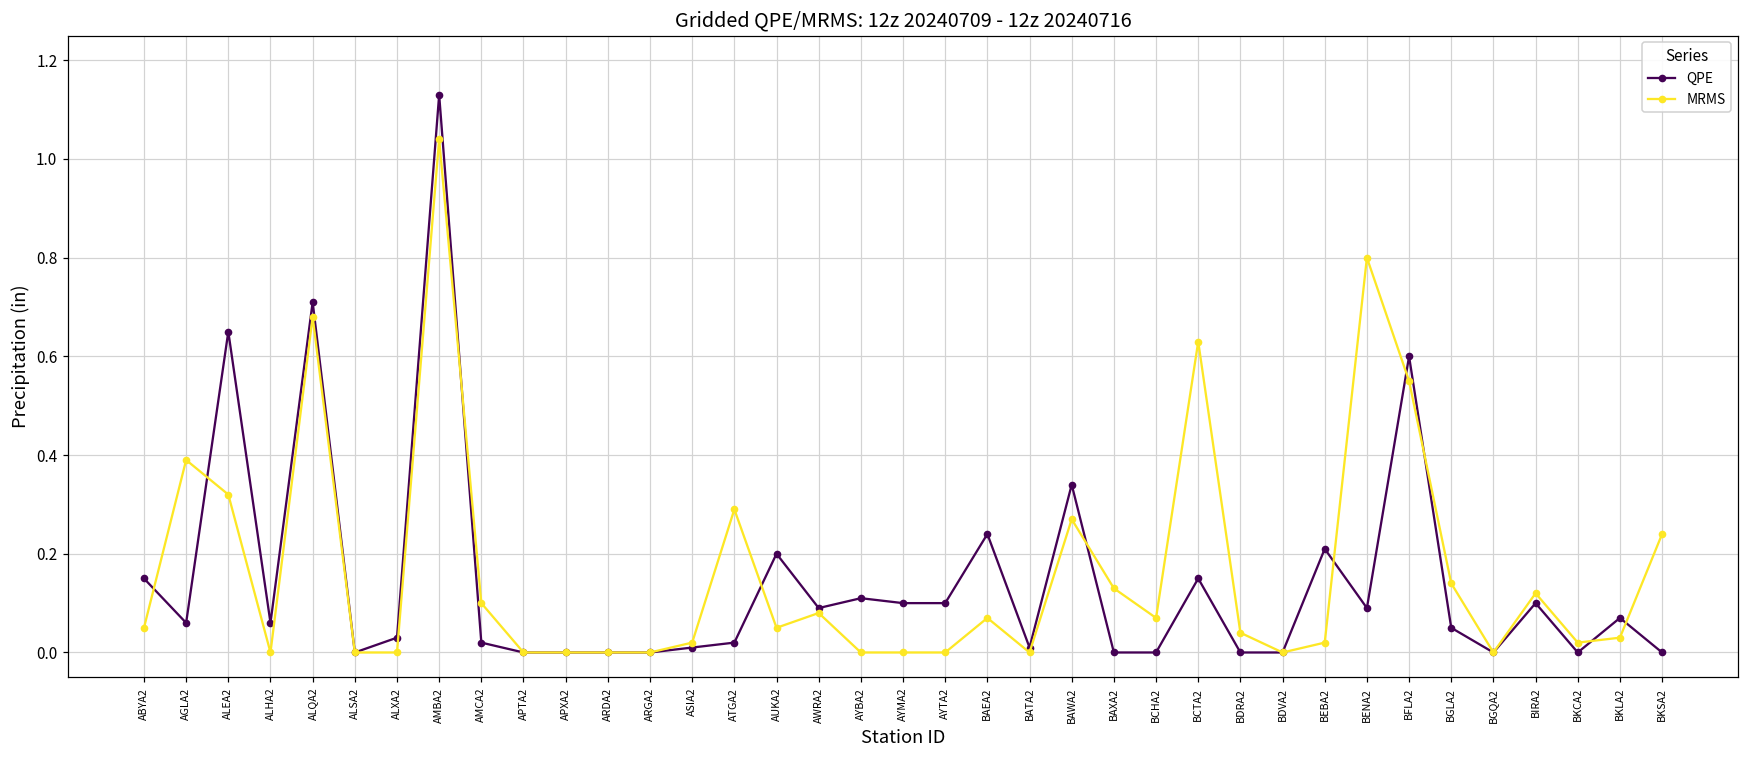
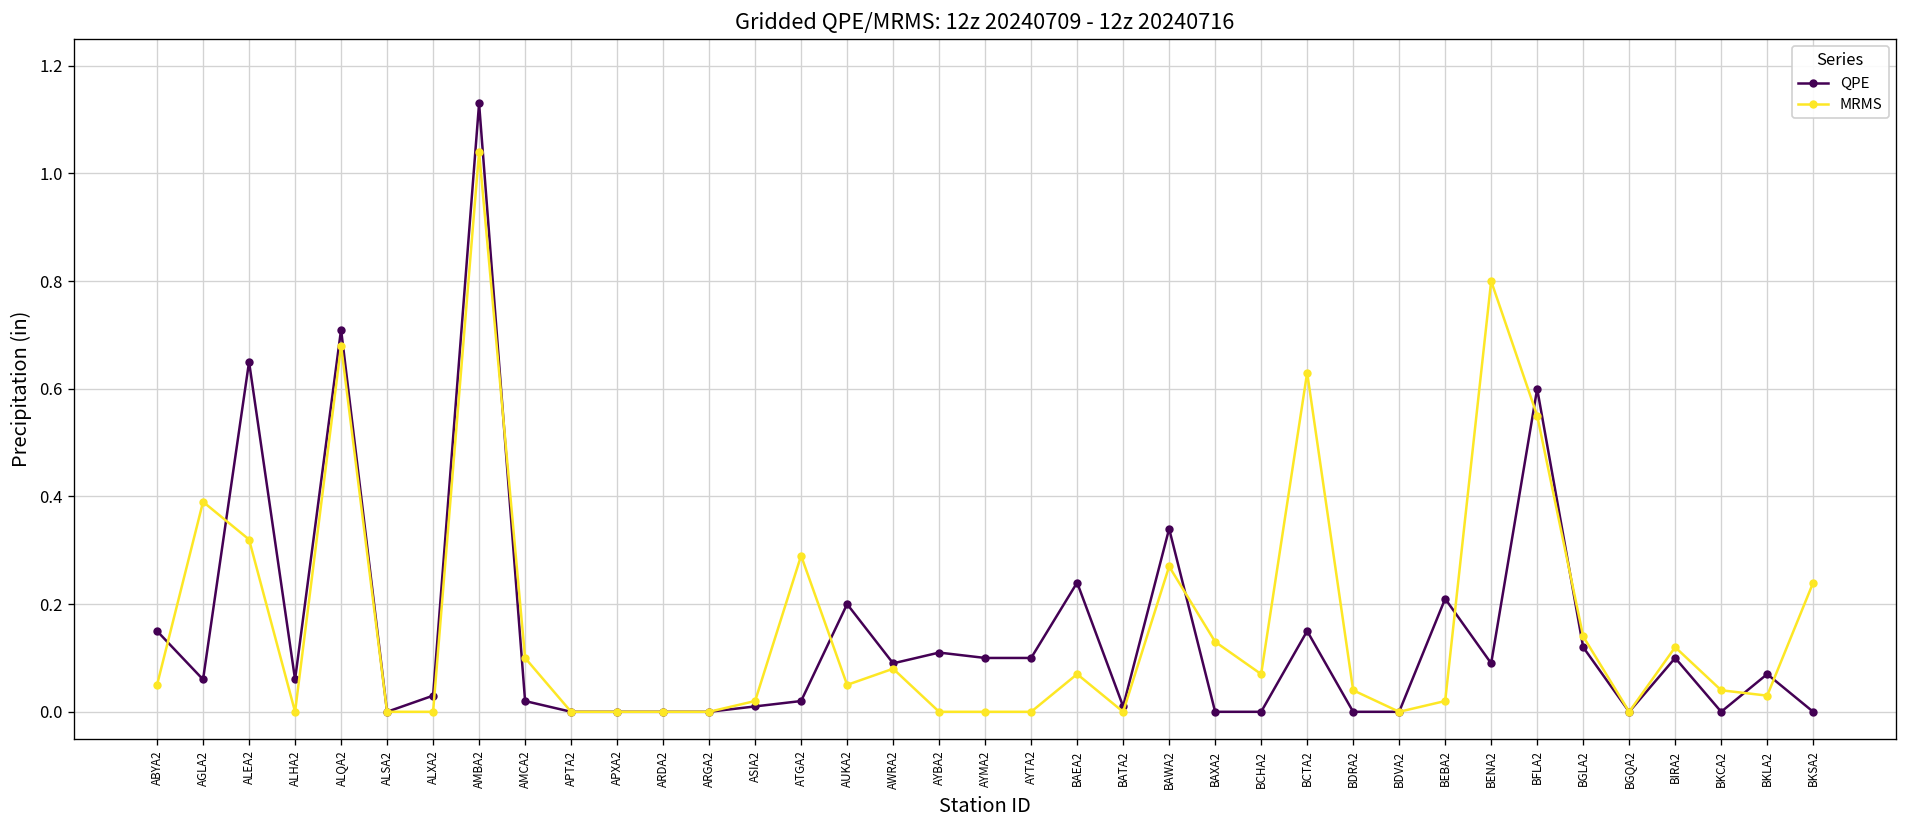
QPE, BGLA2: 0.05 -> 0.12
MRMS, BKCA2: 0.02 -> 0.04
